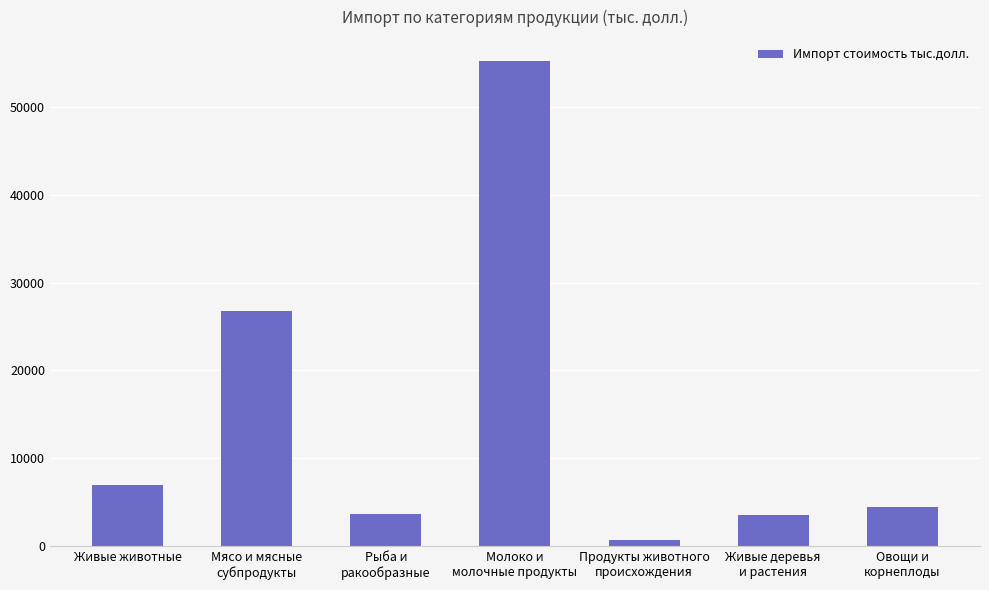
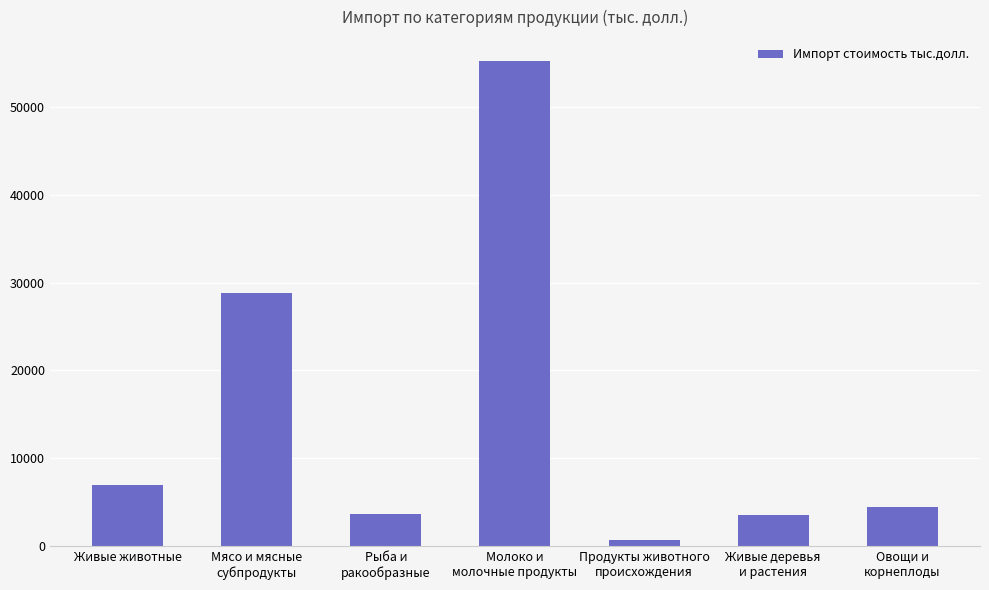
Мясо и мясные субпродукты: 27000 -> 29000
